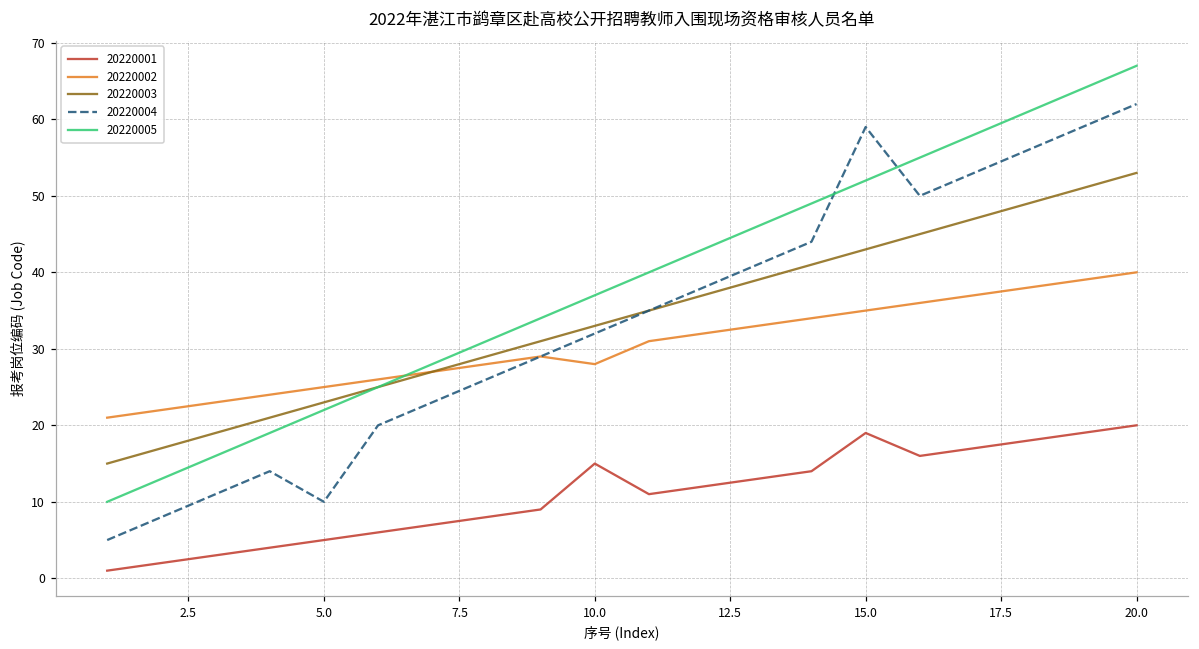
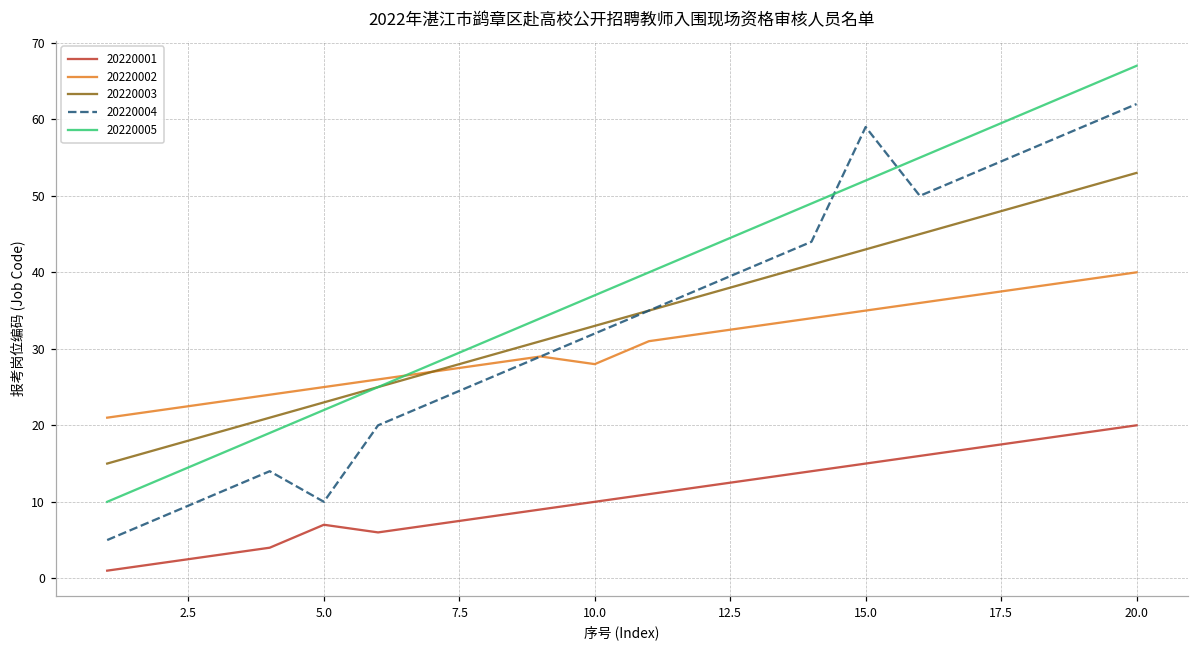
20220001, 5.0: 5 -> 7
20220001, 10.0: 15 -> 10
20220001, 15.0: 19 -> 15
